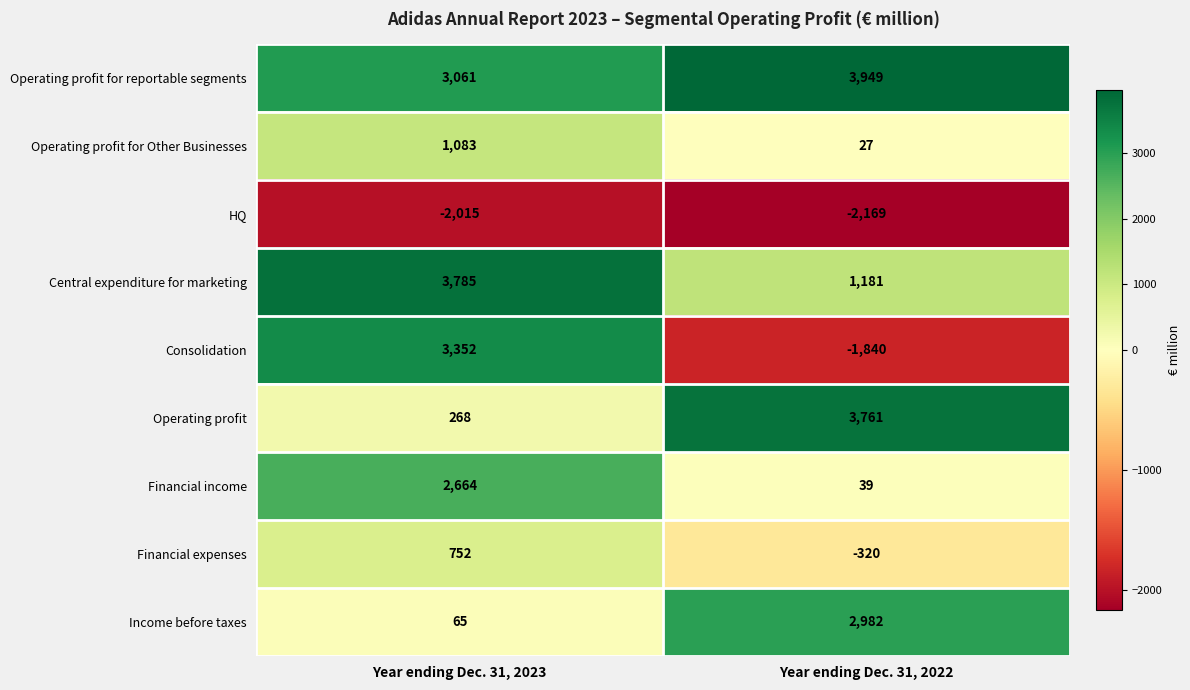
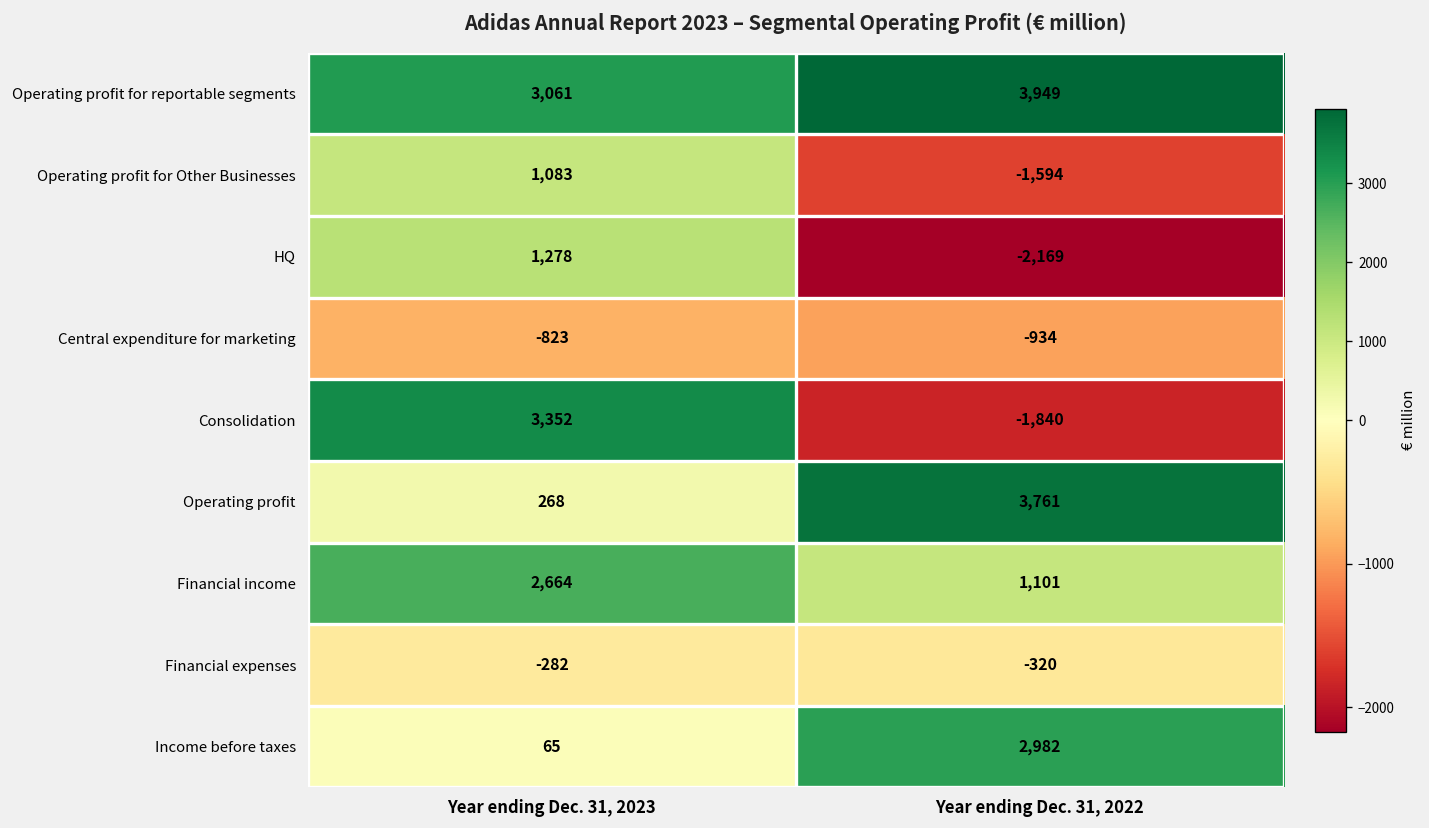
Operating profit for Other Businesses, Year ending Dec. 31, 2022: 27 -> -1,594
HQ, Year ending Dec. 31, 2023: -2,015 -> 1,278
Central expenditure for marketing, Year ending Dec. 31, 2023: 3,785 -> -823
Central expenditure for marketing, Year ending Dec. 31, 2022: 1,181 -> -934
Financial income, Year ending Dec. 31, 2022: 39 -> 1,101
Financial expenses, Year ending Dec. 31, 2023: 752 -> -282
